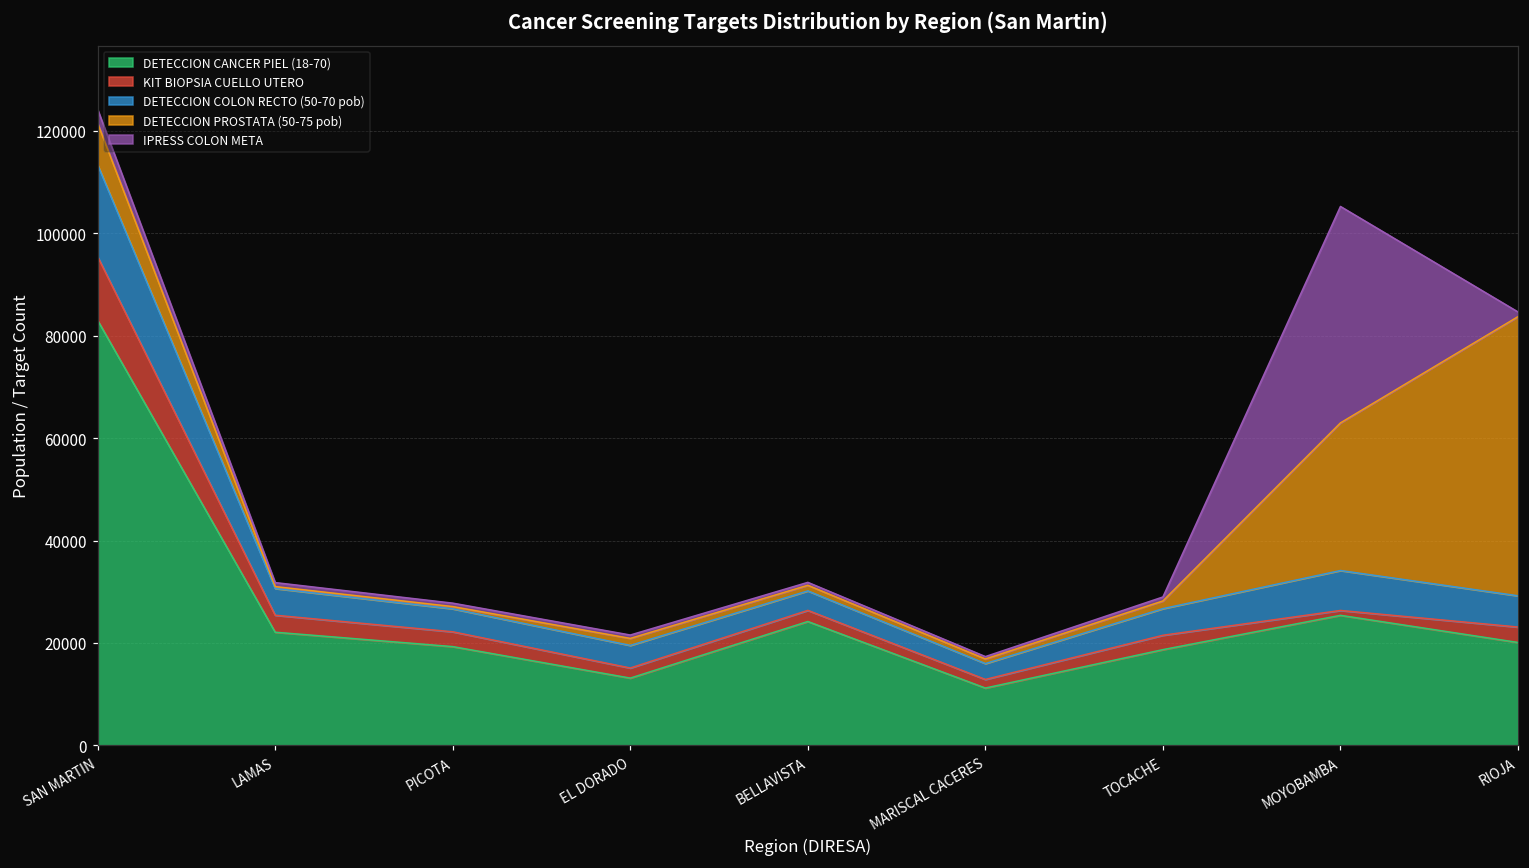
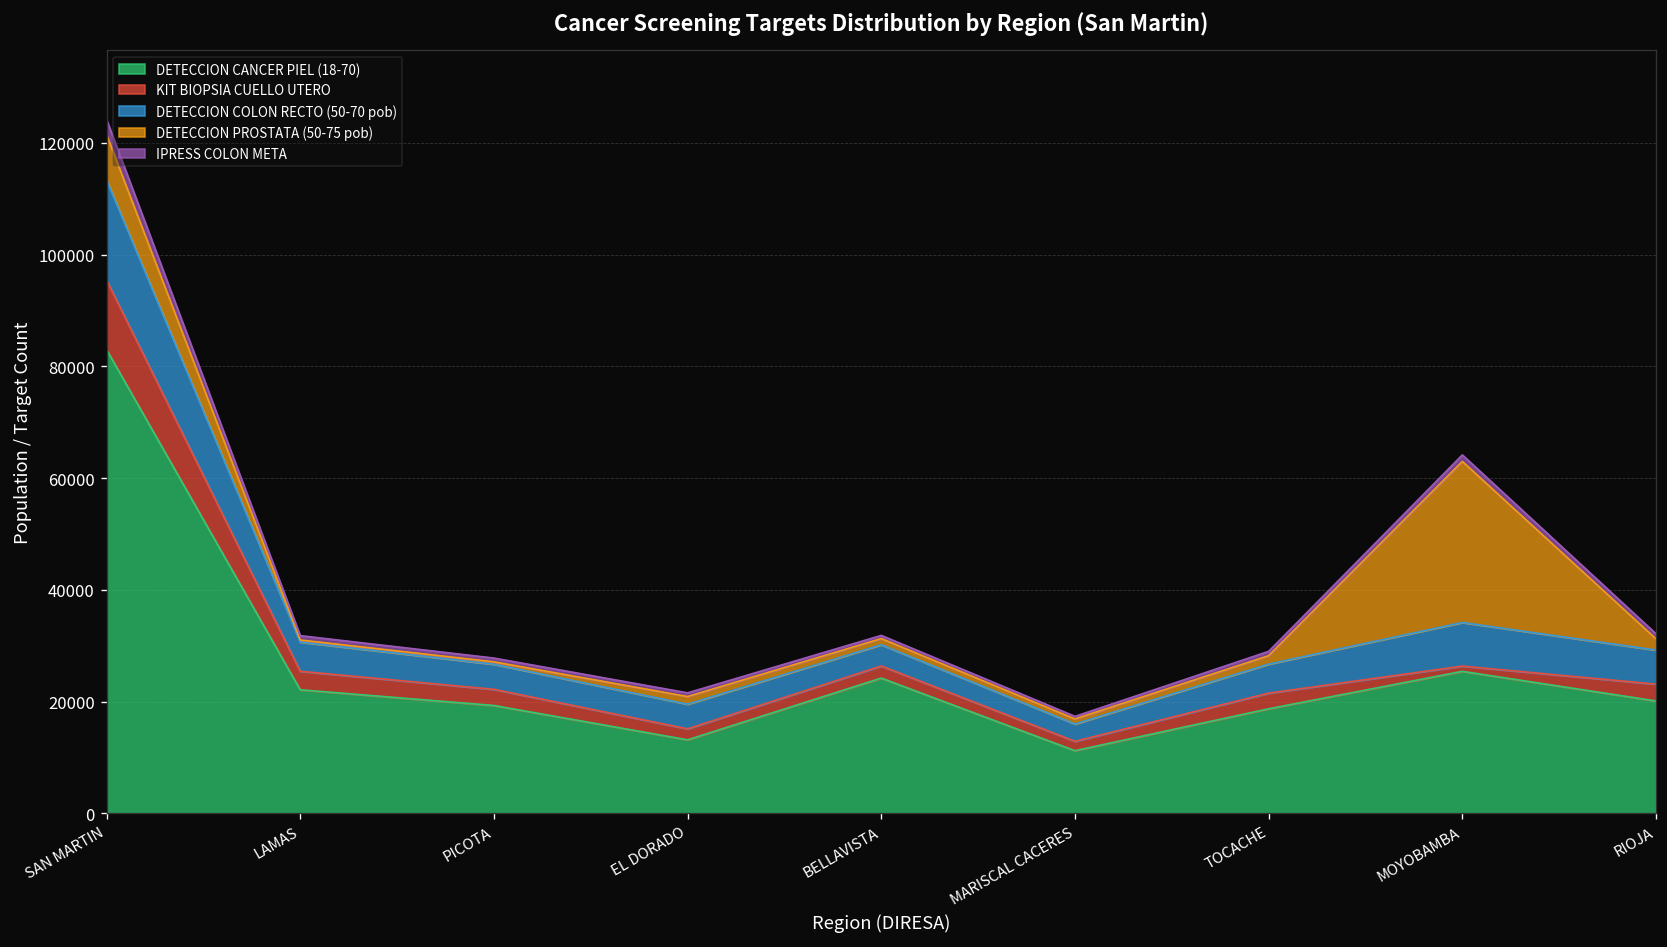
IPRESS COLON META, MOYOBAMBA: 42000 -> 1000
DETECCION PROSTATA (50-75 pob), RIOJA: 55000 -> 2000
